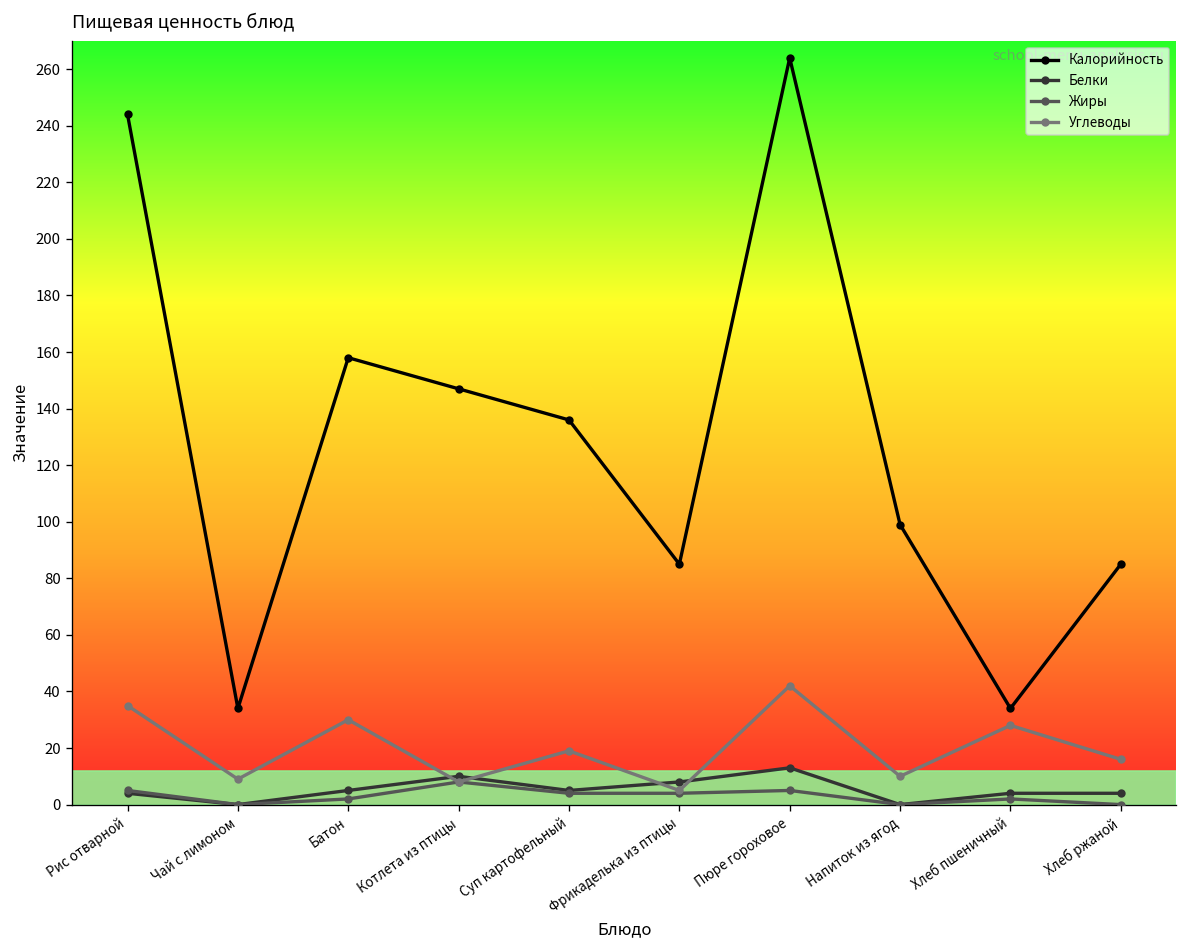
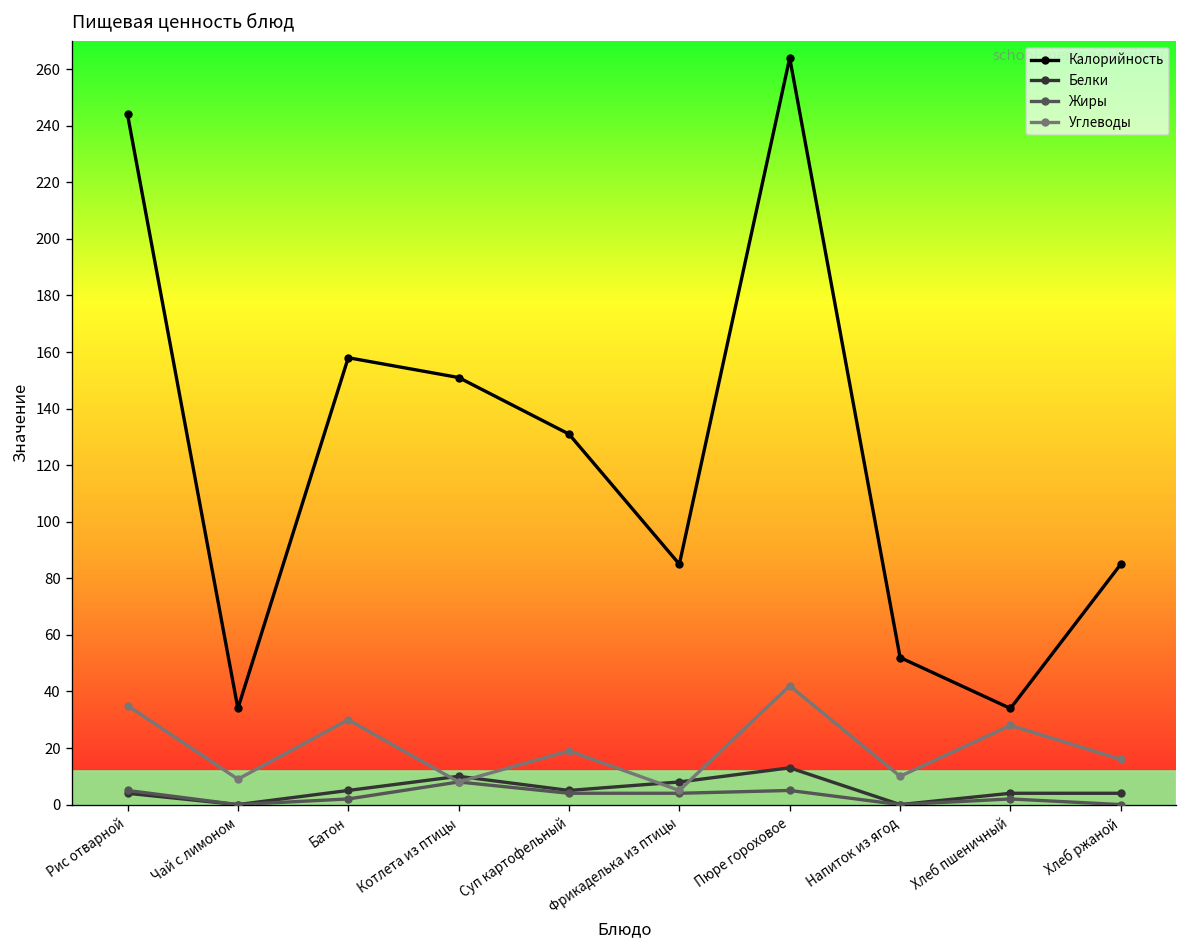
Калорийность, Котлета из птицы: 147 -> 151
Калорийность, Суп картофельный: 136 -> 131
Калорийность, Напиток из ягод: 99 -> 52
